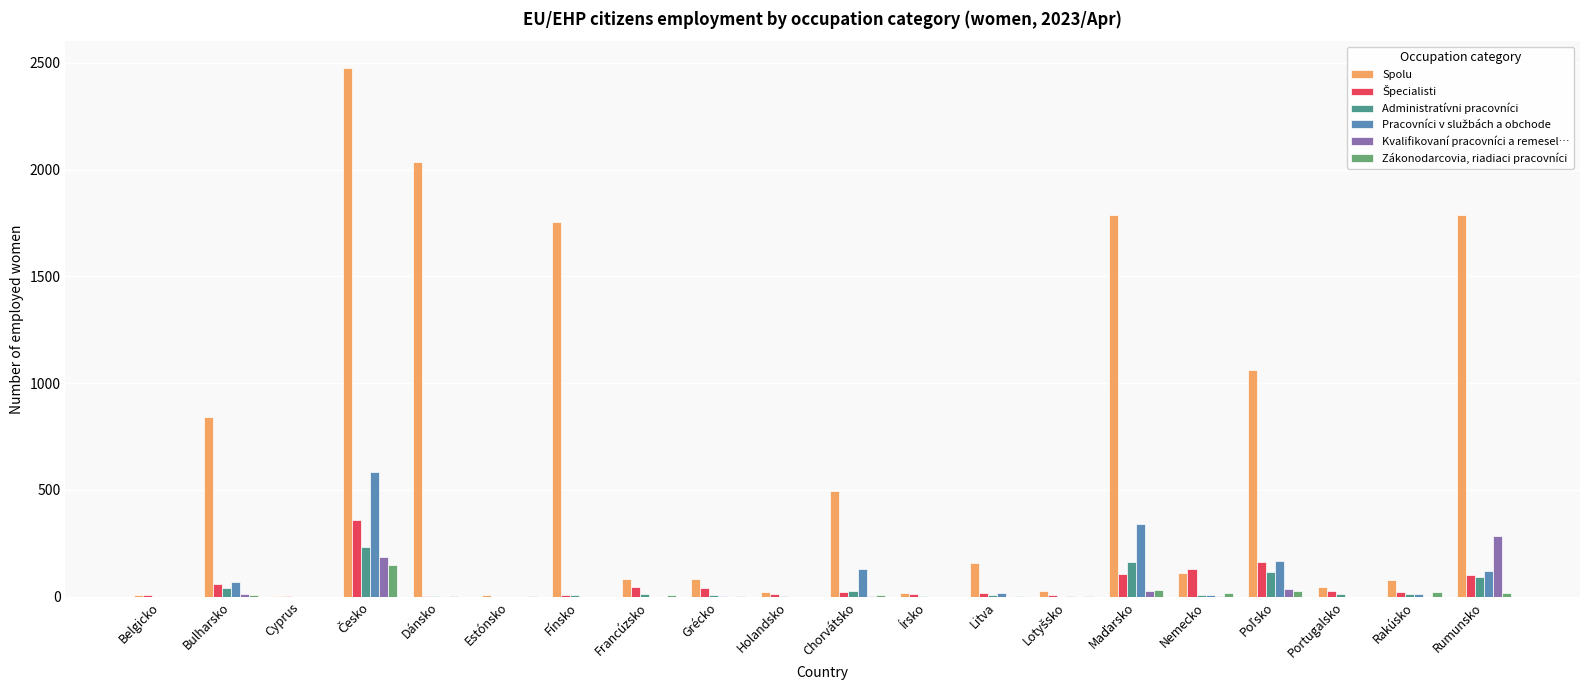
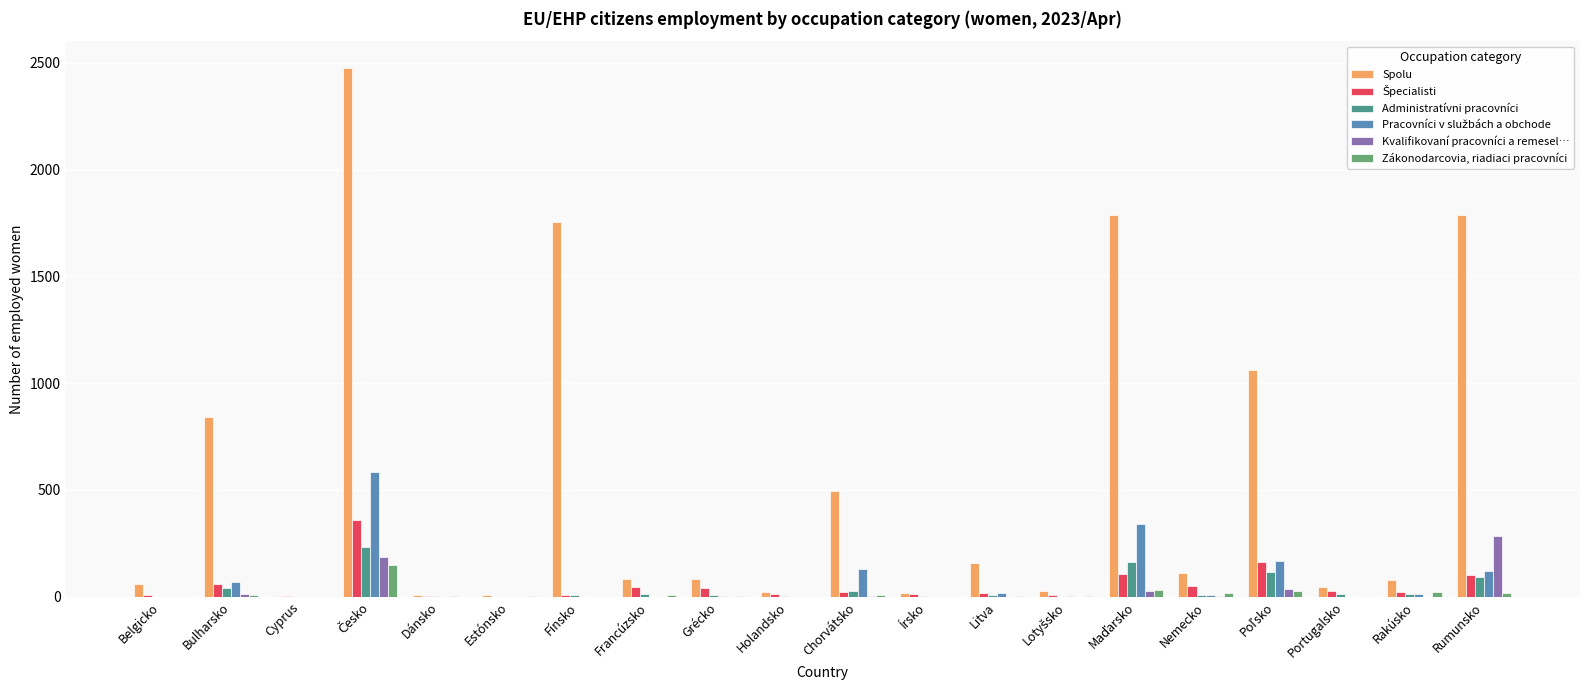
Spolu, Belgicko: 10 -> 60
Spolu, Dánsko: 2030 -> 10
Špecialisti, Nemecko: 130 -> 50
